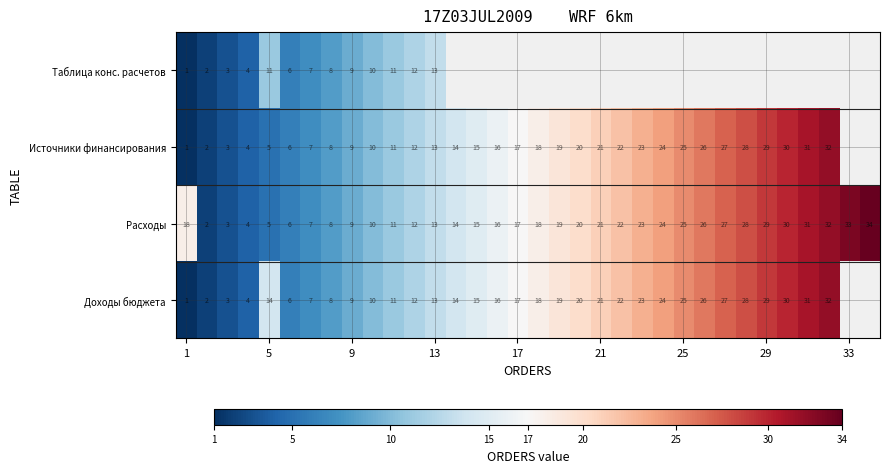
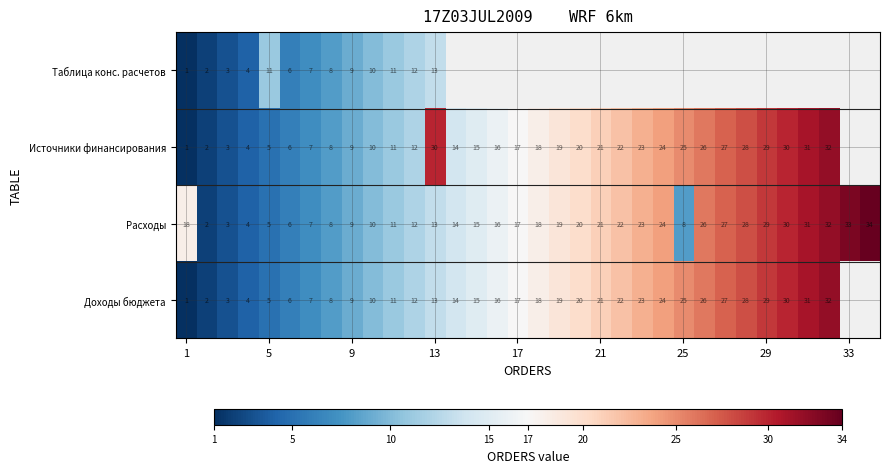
Источники финансирования, 13: 13 -> 30
Расходы, 25: 25 -> 8
Доходы бюджета, 5: 14 -> 5
